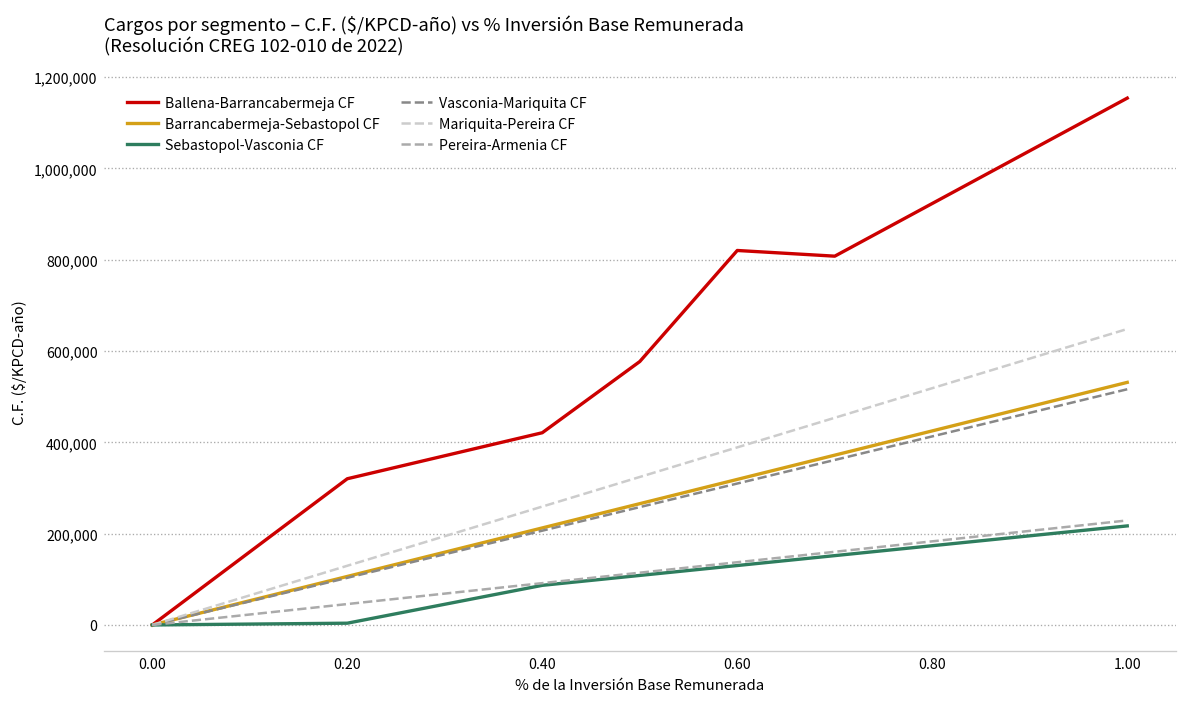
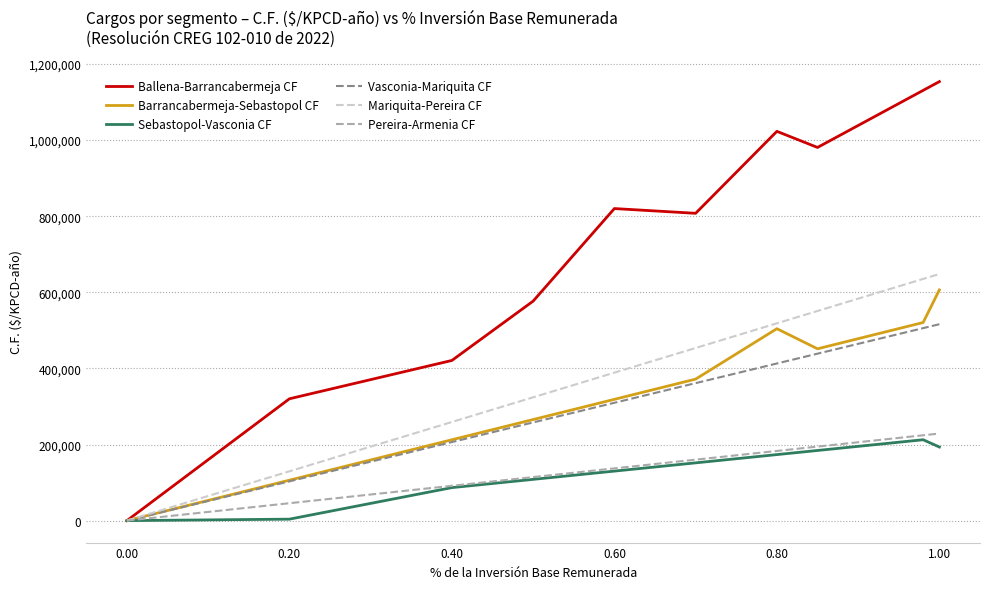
Ballena-Barrancabermeja CF, 0.80: 920,000 -> 1,020,000
Barrancabermeja-Sebastopol CF, 0.80: 430,000 -> 500,000
Barrancabermeja-Sebastopol CF, 1.00: 530,000 -> 610,000
Sebastopol-Vasconia CF, 1.00: 220,000 -> 190,000
